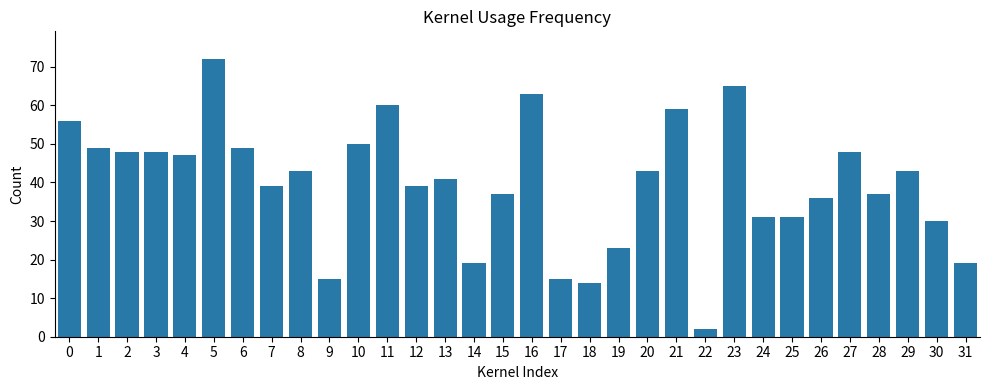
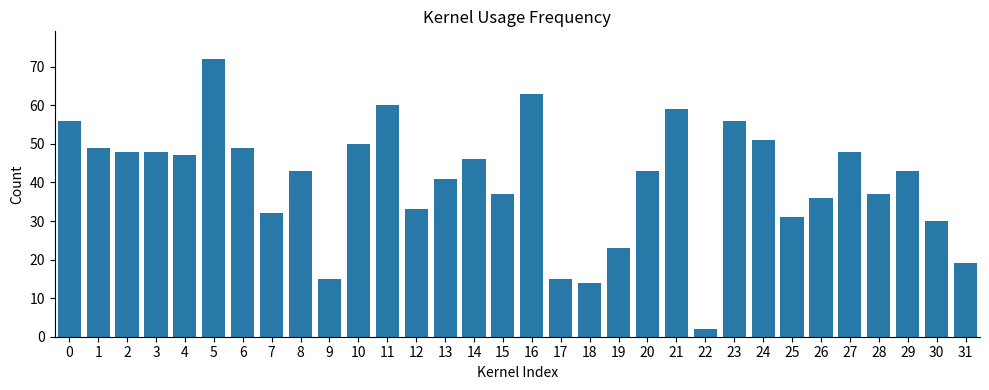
7: 39 -> 32
12: 39 -> 33
14: 19 -> 46
23: 65 -> 56
24: 31 -> 51
